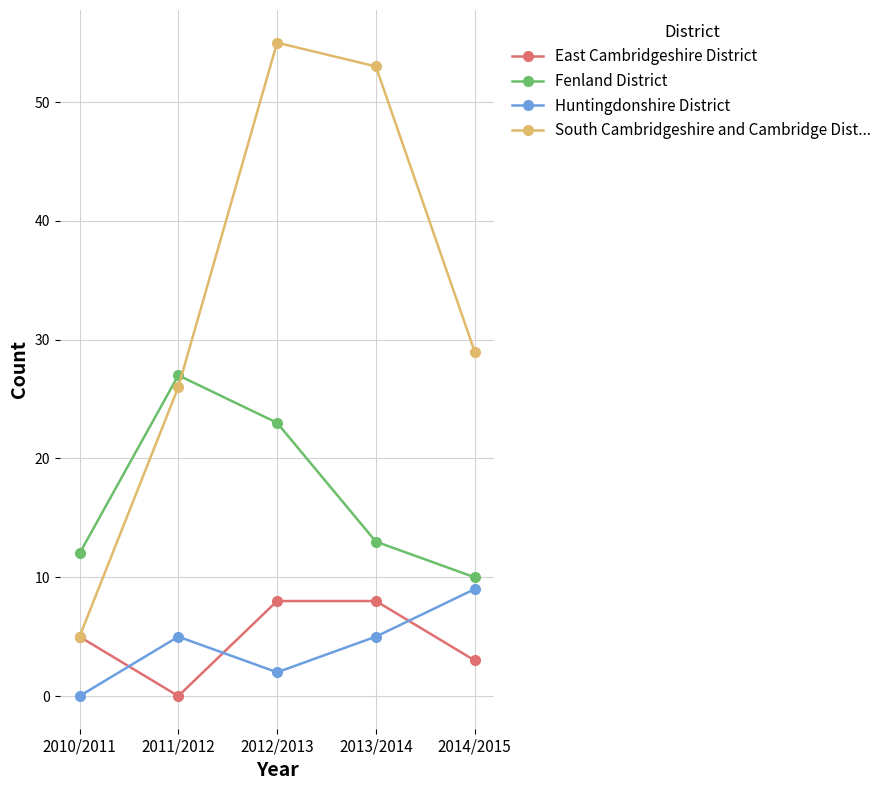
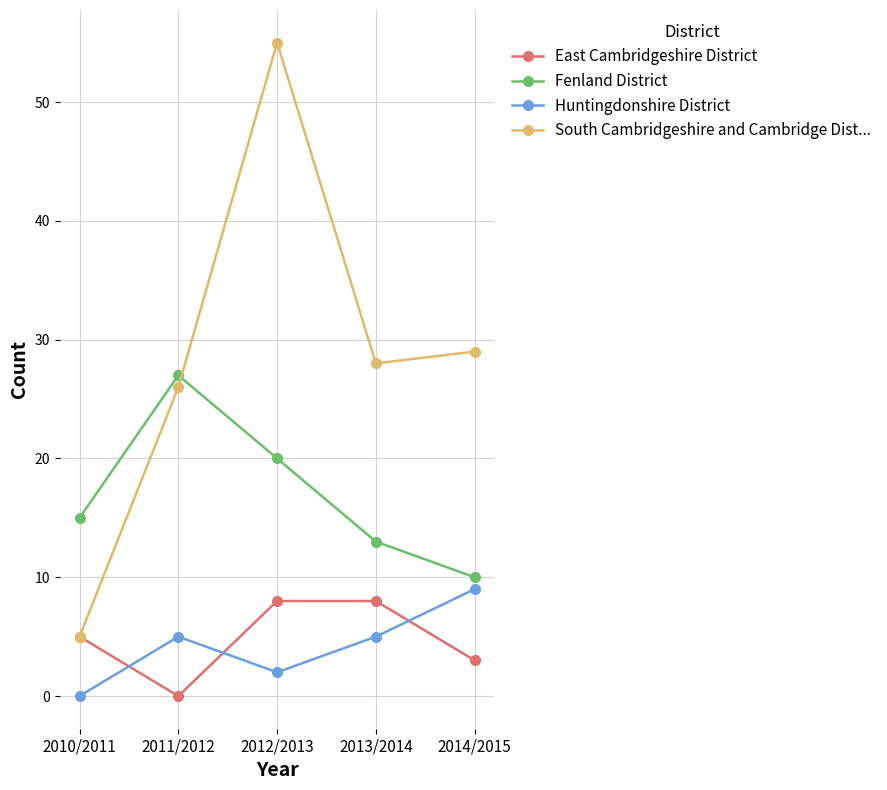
Fenland District, 2010/2011: 12 -> 15
Fenland District, 2012/2013: 23 -> 20
South Cambridgeshire and Cambridge Dist..., 2013/2014: 53 -> 28
